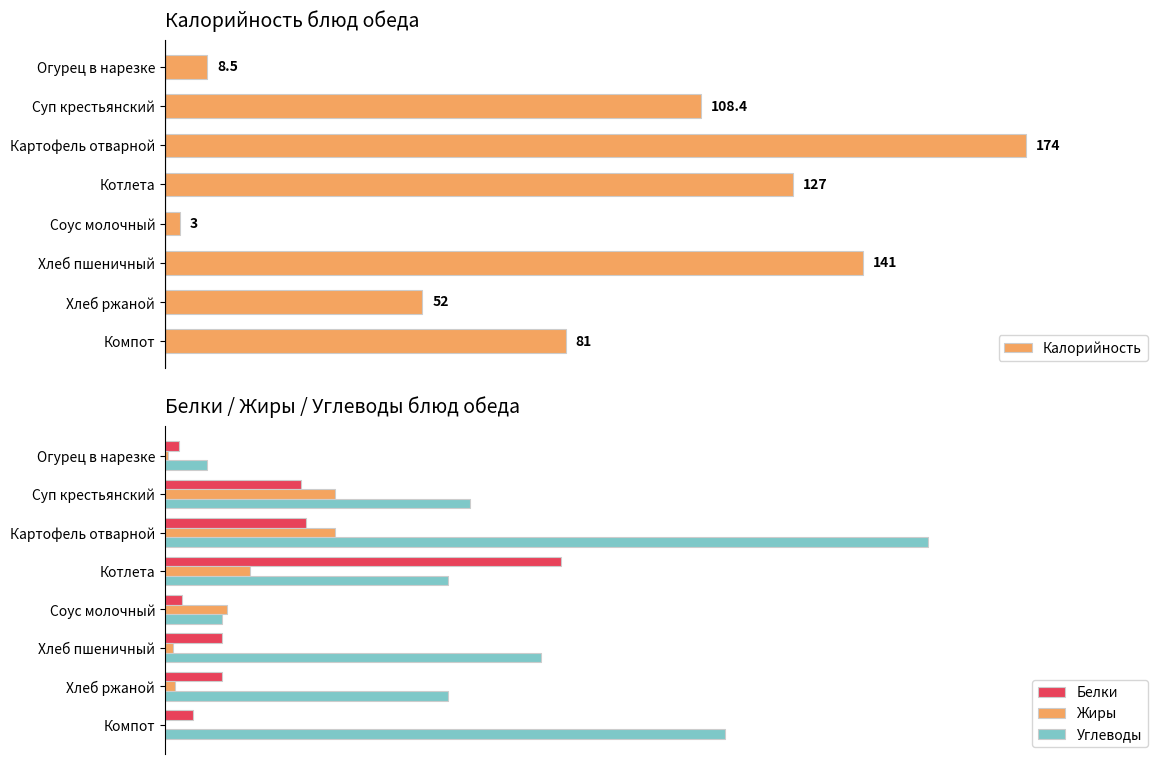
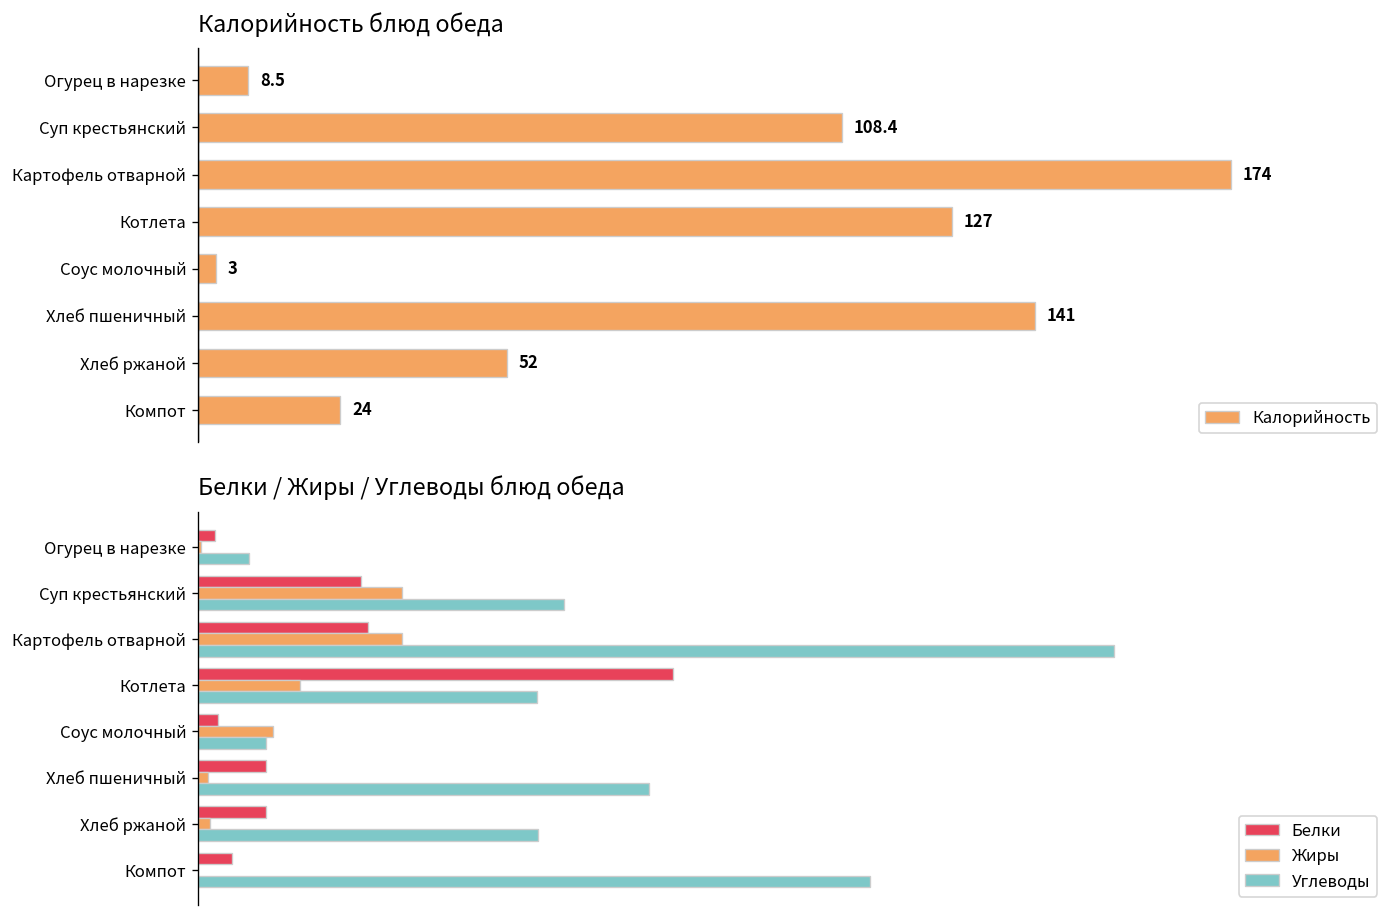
Калорийность блюд обеда, Компот: 81 -> 24
